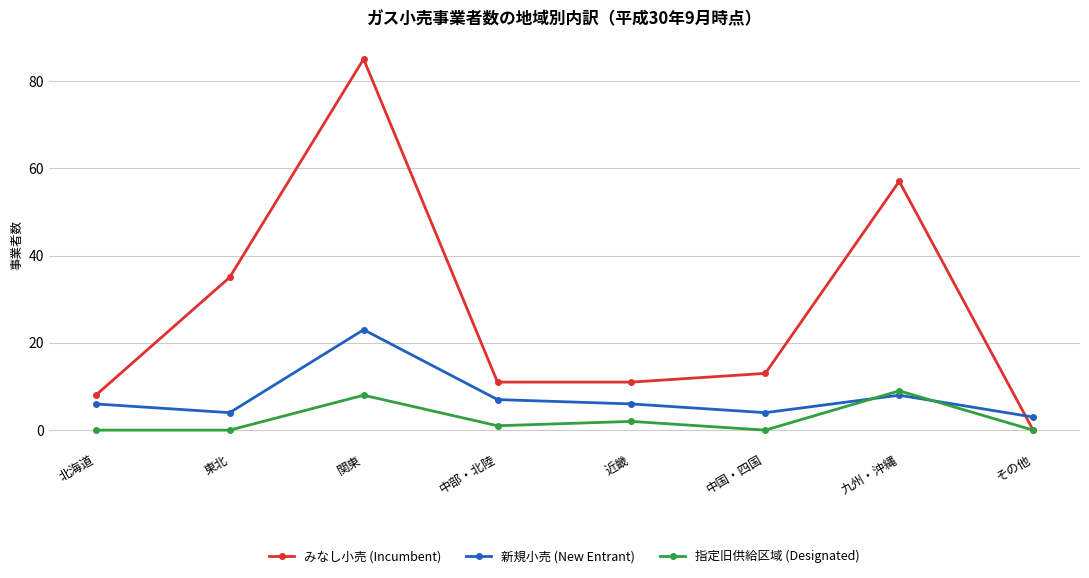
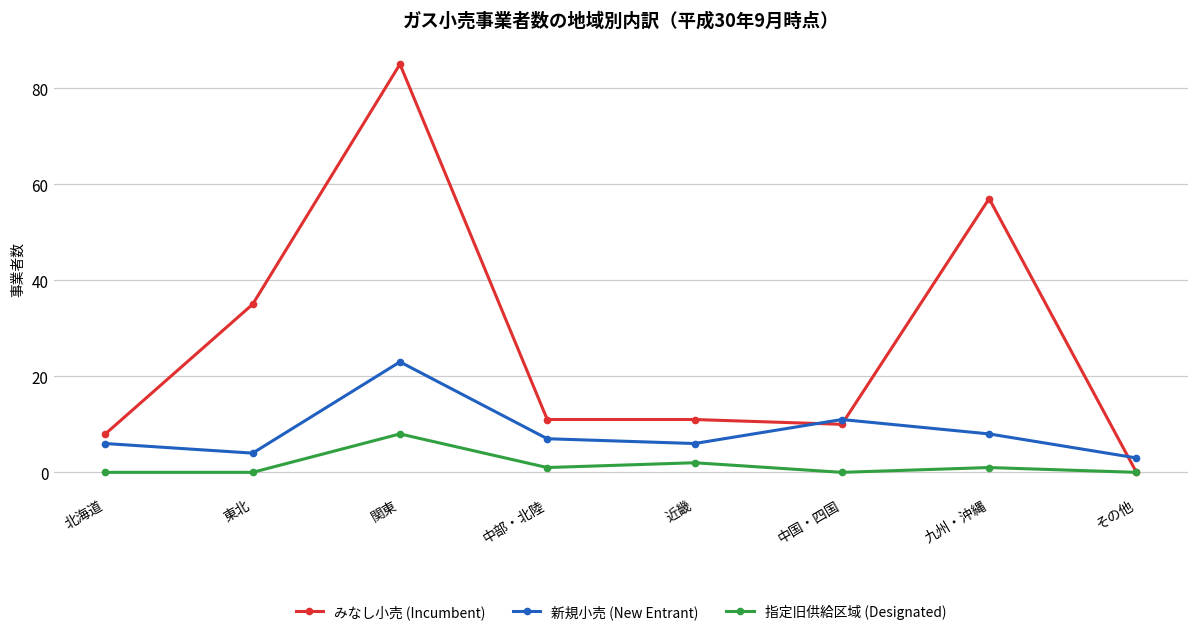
みなし小売 (Incumbent), 中国・四国: 13 -> 10
新規小売 (New Entrant), 中国・四国: 4 -> 11
指定旧供給区域 (Designated), 九州・沖縄: 9 -> 1
